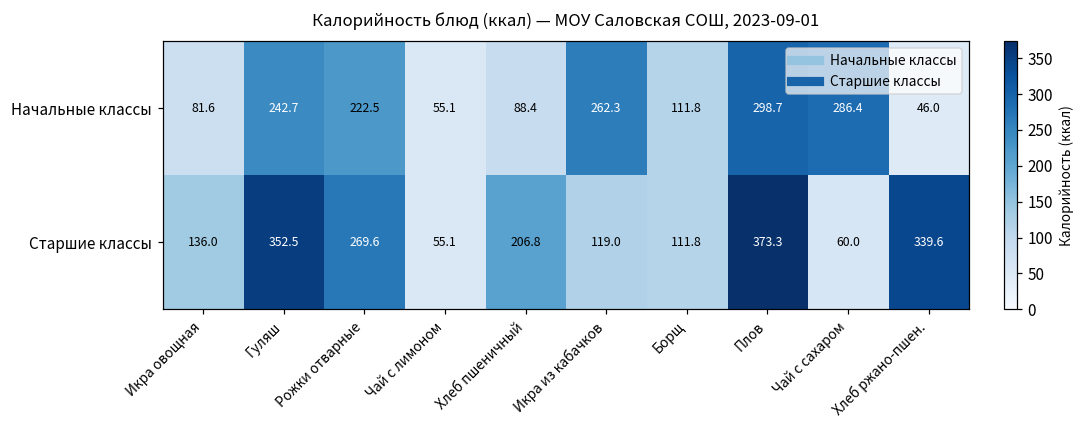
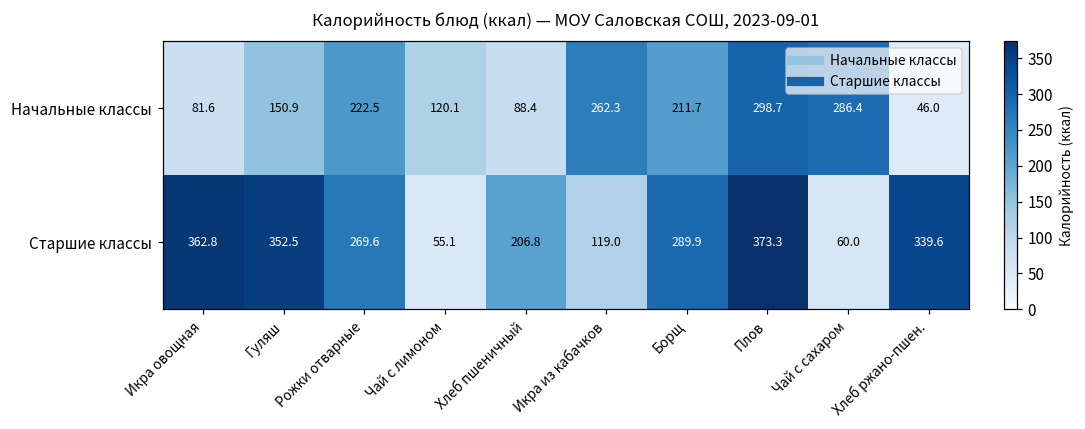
Начальные классы, Гуляш: 242.7 -> 150.9
Начальные классы, Чай с лимоном: 55.1 -> 120.1
Начальные классы, Борщ: 111.8 -> 211.7
Старшие классы, Икра овощная: 136.0 -> 362.8
Старшие классы, Борщ: 111.8 -> 289.9
